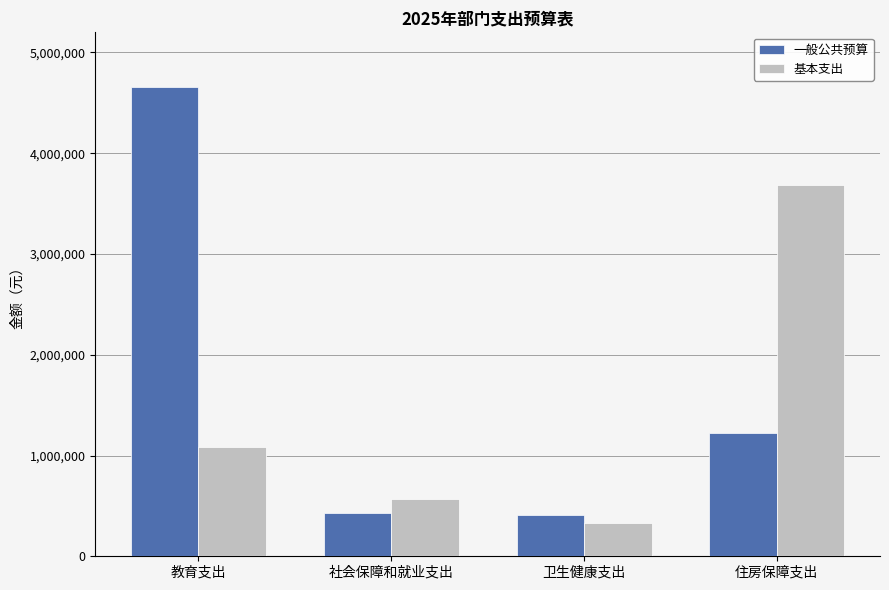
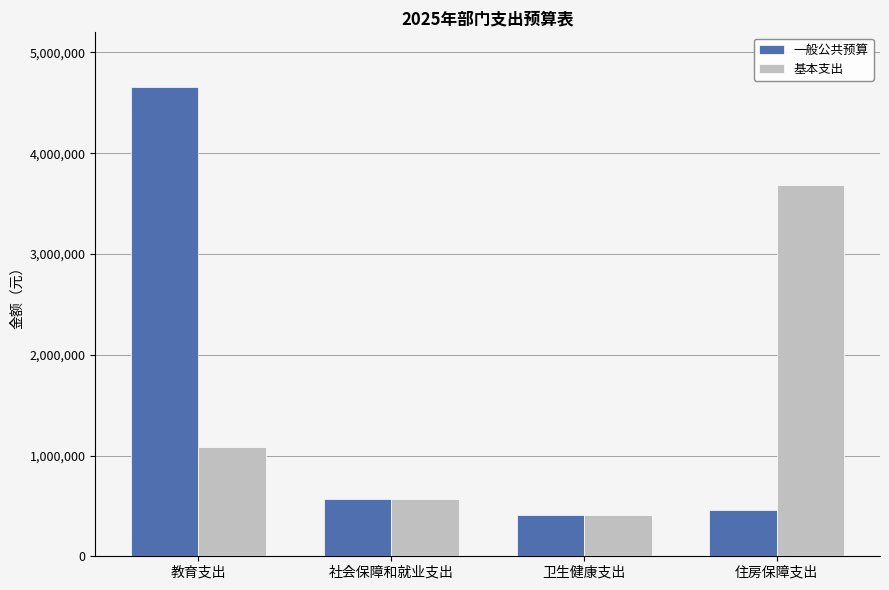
一般公共预算, 社会保障和就业支出: 430,000 -> 570,000
基本支出, 卫生健康支出: 330,000 -> 410,000
一般公共预算, 住房保障支出: 1,220,000 -> 460,000
